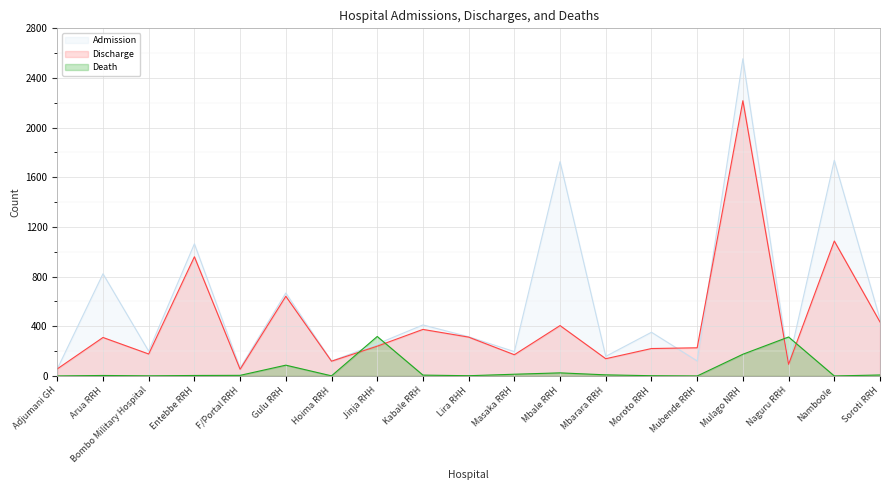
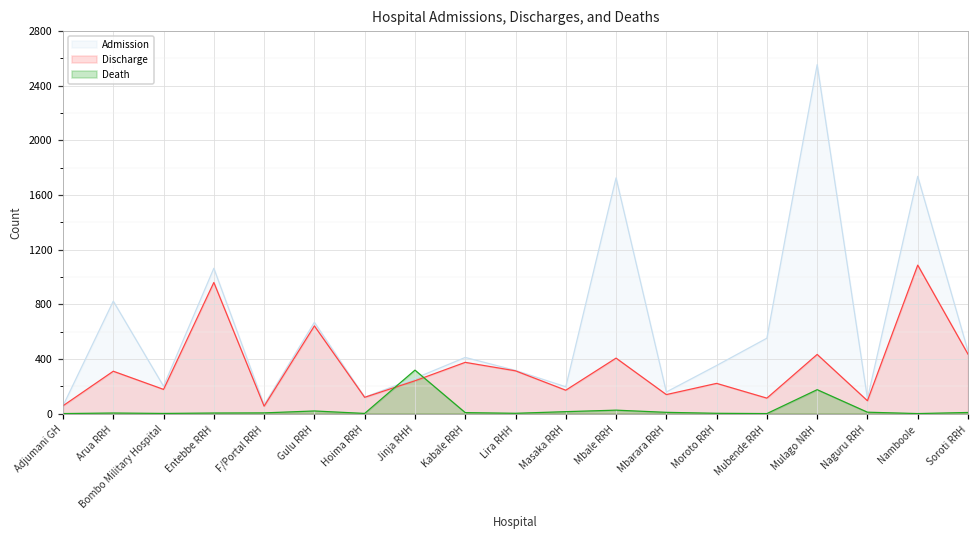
Death, Gulu RRH: 90 -> 20
Admission, Mubende RRH: 120 -> 550
Discharge, Mubende RRH: 230 -> 110
Discharge, Mulago NRH: 2220 -> 430
Death, Naguru RRH: 310 -> 10
